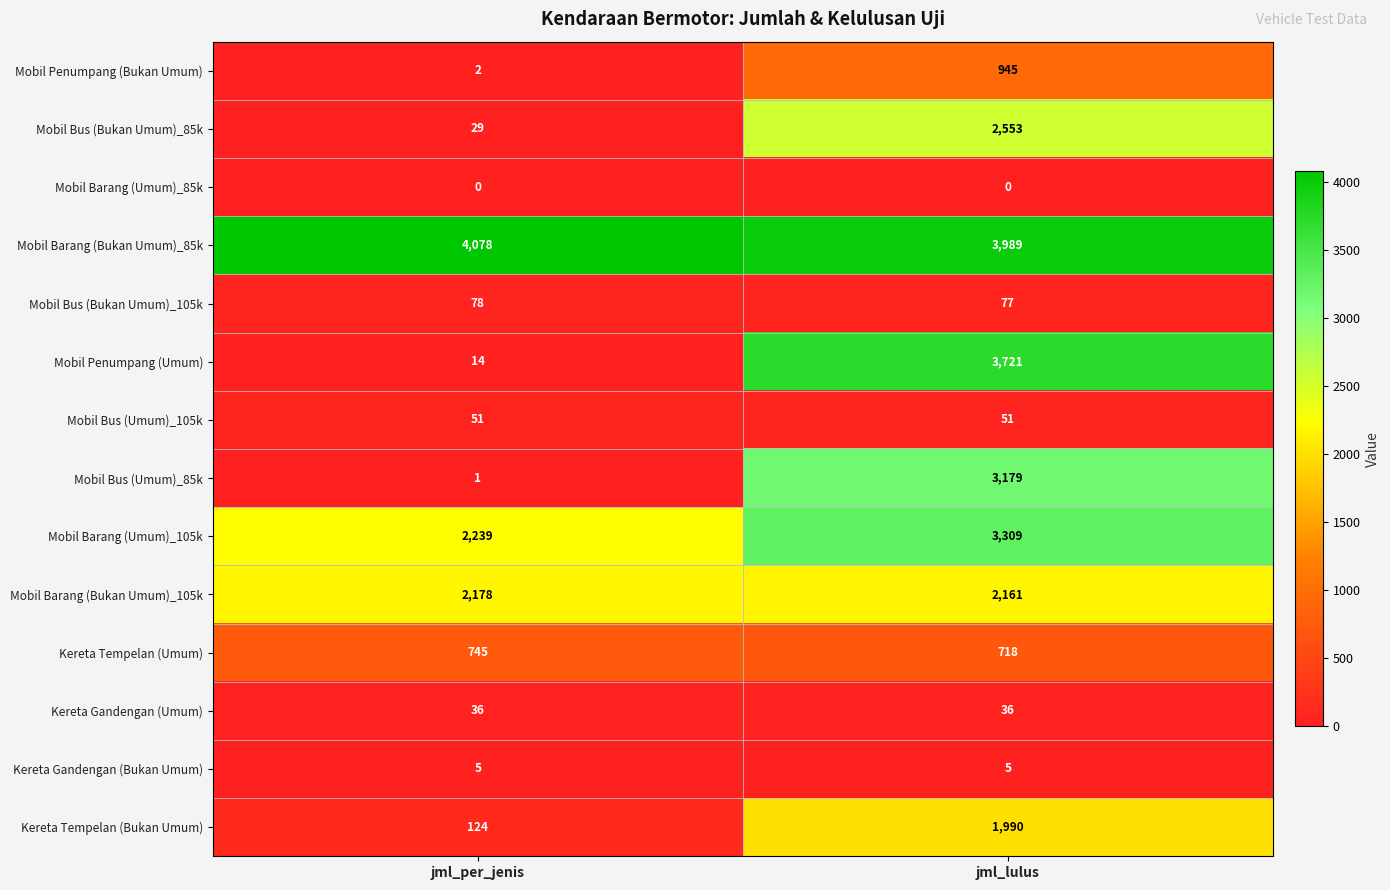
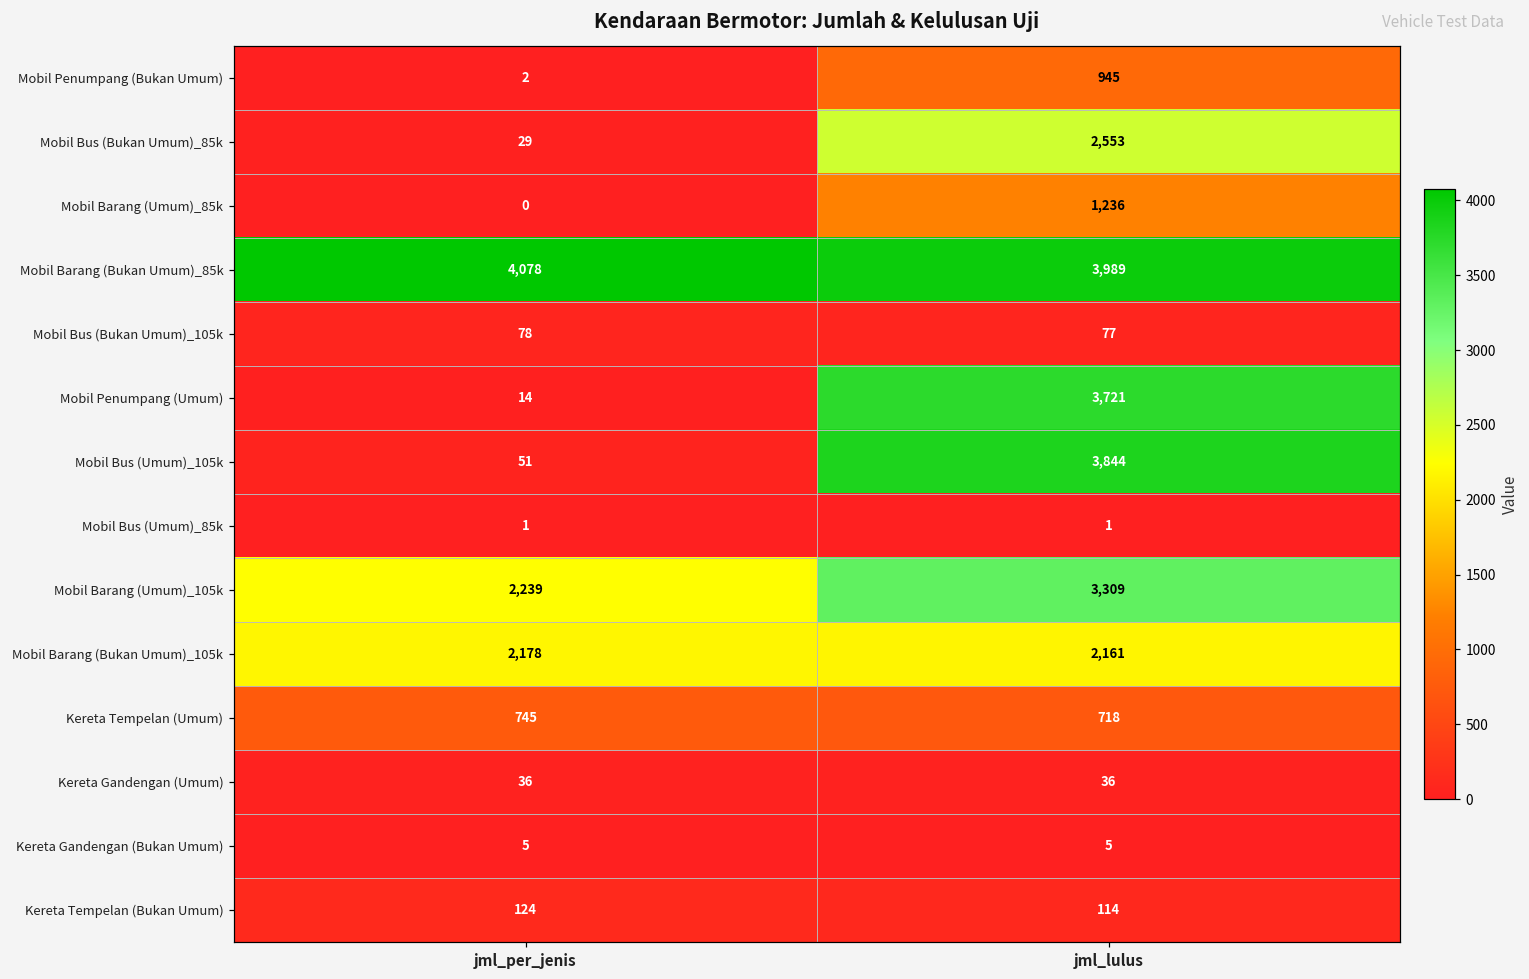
Mobil Barang (Umum)_85k, jml_lulus: 0 -> 1,236
Mobil Bus (Umum)_105k, jml_lulus: 51 -> 3,844
Mobil Bus (Umum)_85k, jml_lulus: 3,179 -> 1
Kereta Tempelan (Bukan Umum), jml_lulus: 1,990 -> 114
